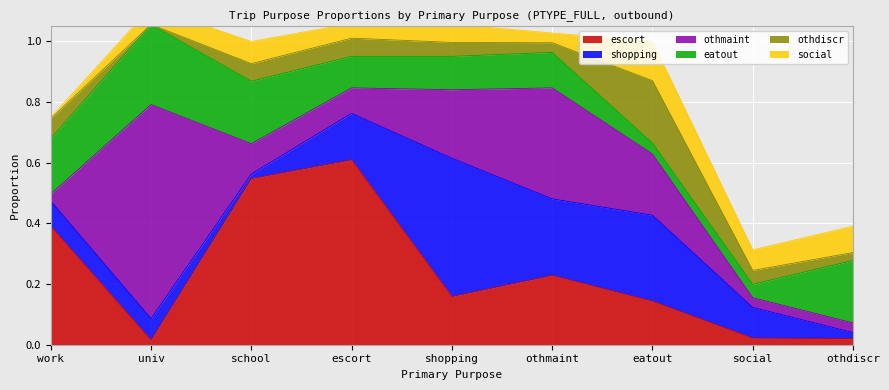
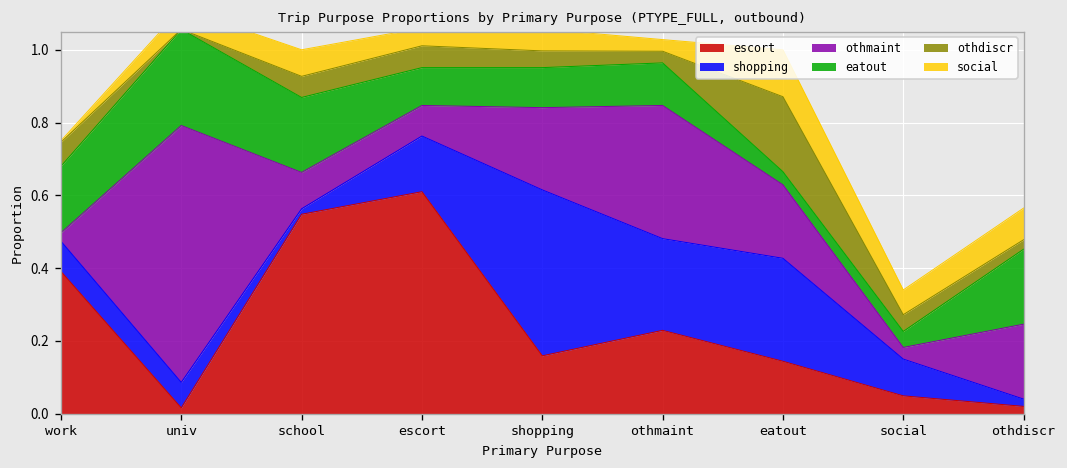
escort, social: 0.02 -> 0.05
othmaint, othdiscr: 0.03 -> 0.21
